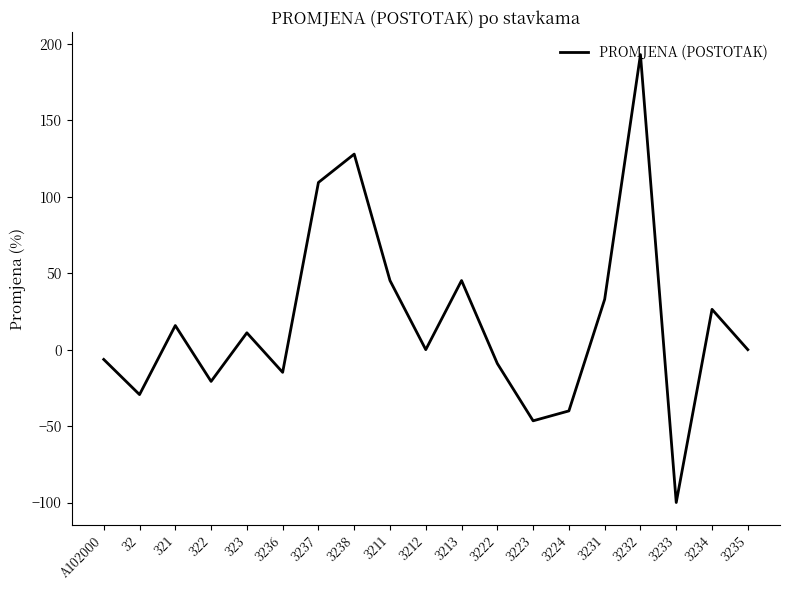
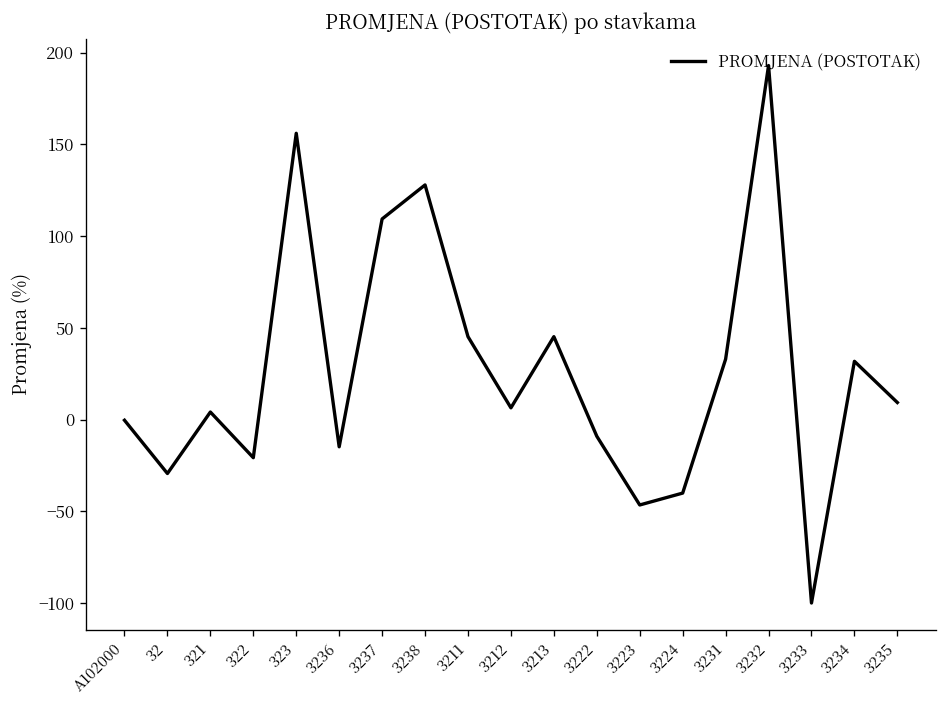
A102000: -6 -> 0
321: 16 -> 4
323: 11 -> 156
3212: 0 -> 6
3234: 26 -> 32
3235: 0 -> 9
